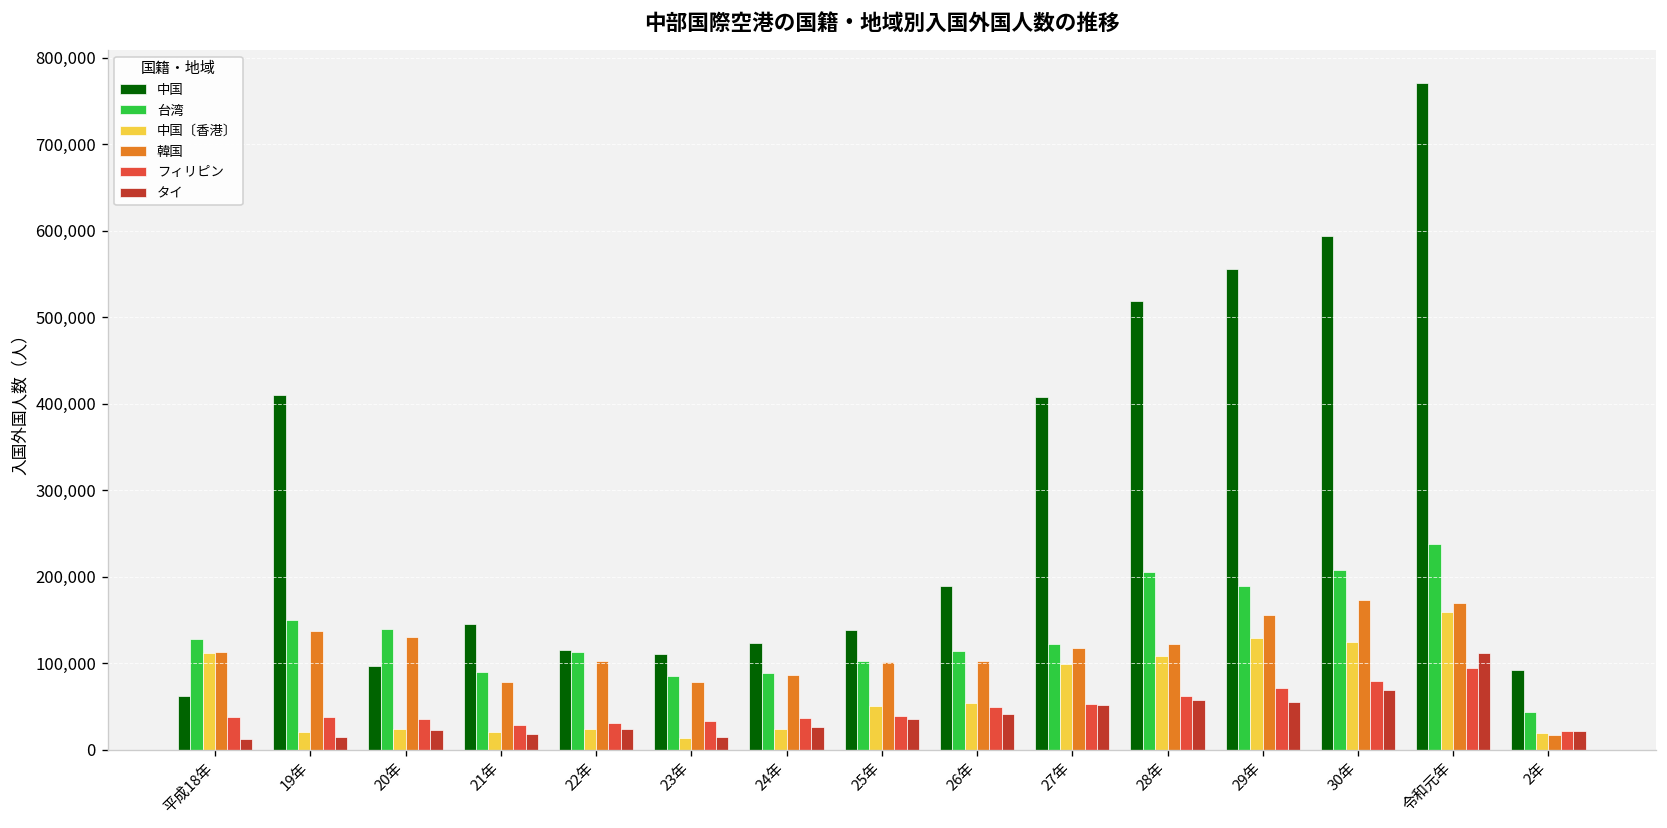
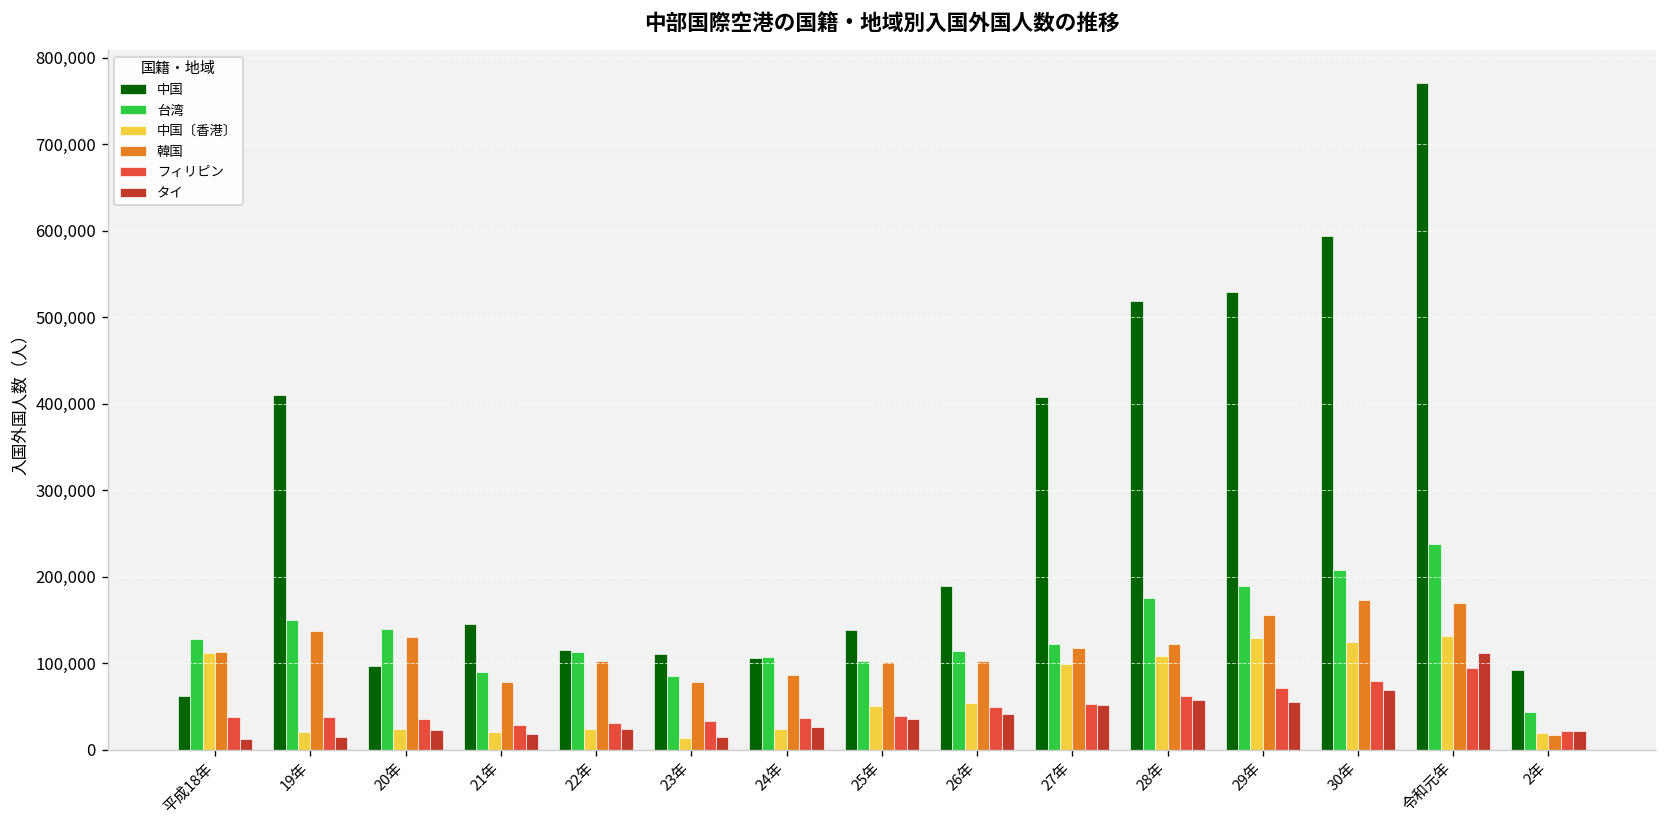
中国, 24年: 120,000 -> 110,000
台湾, 24年: 90,000 -> 110,000
台湾, 28年: 210,000 -> 180,000
中国, 29年: 560,000 -> 530,000
中国〔香港〕, 令和元年: 160,000 -> 130,000
